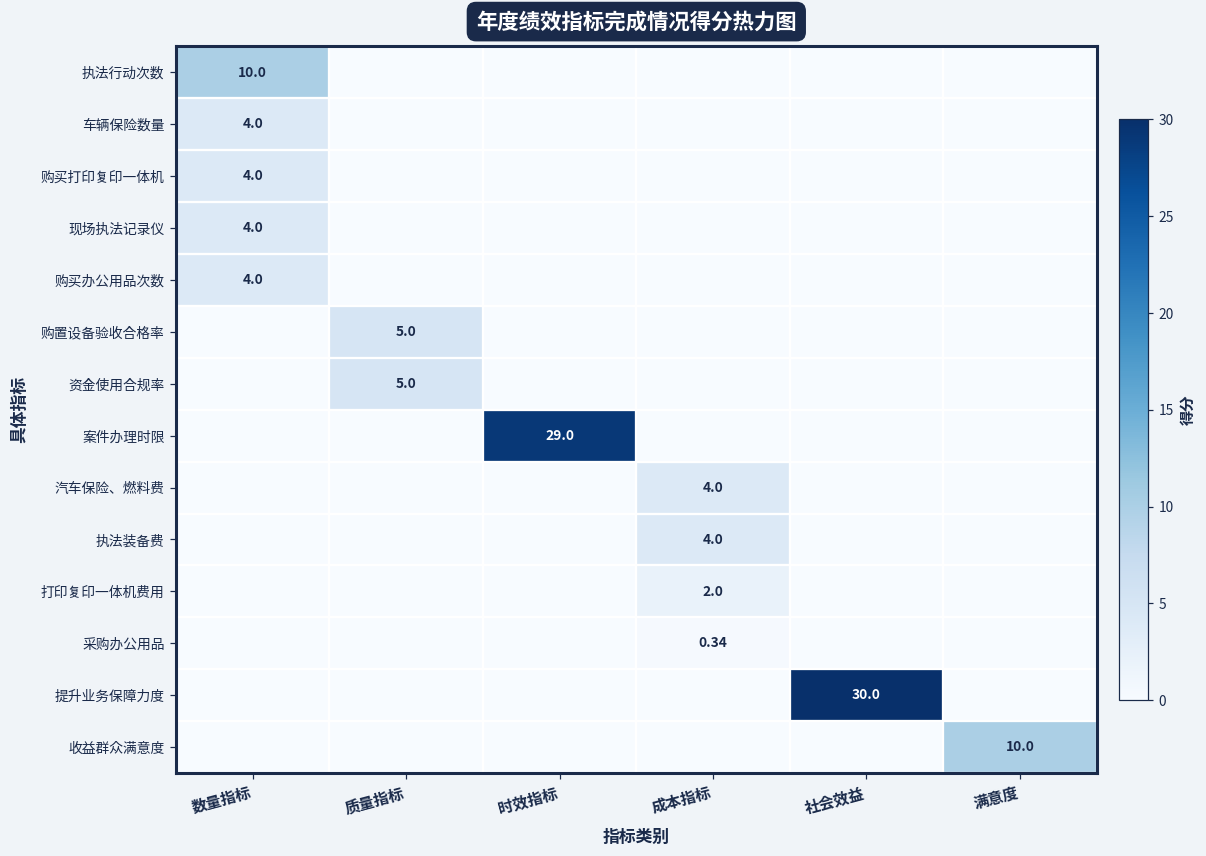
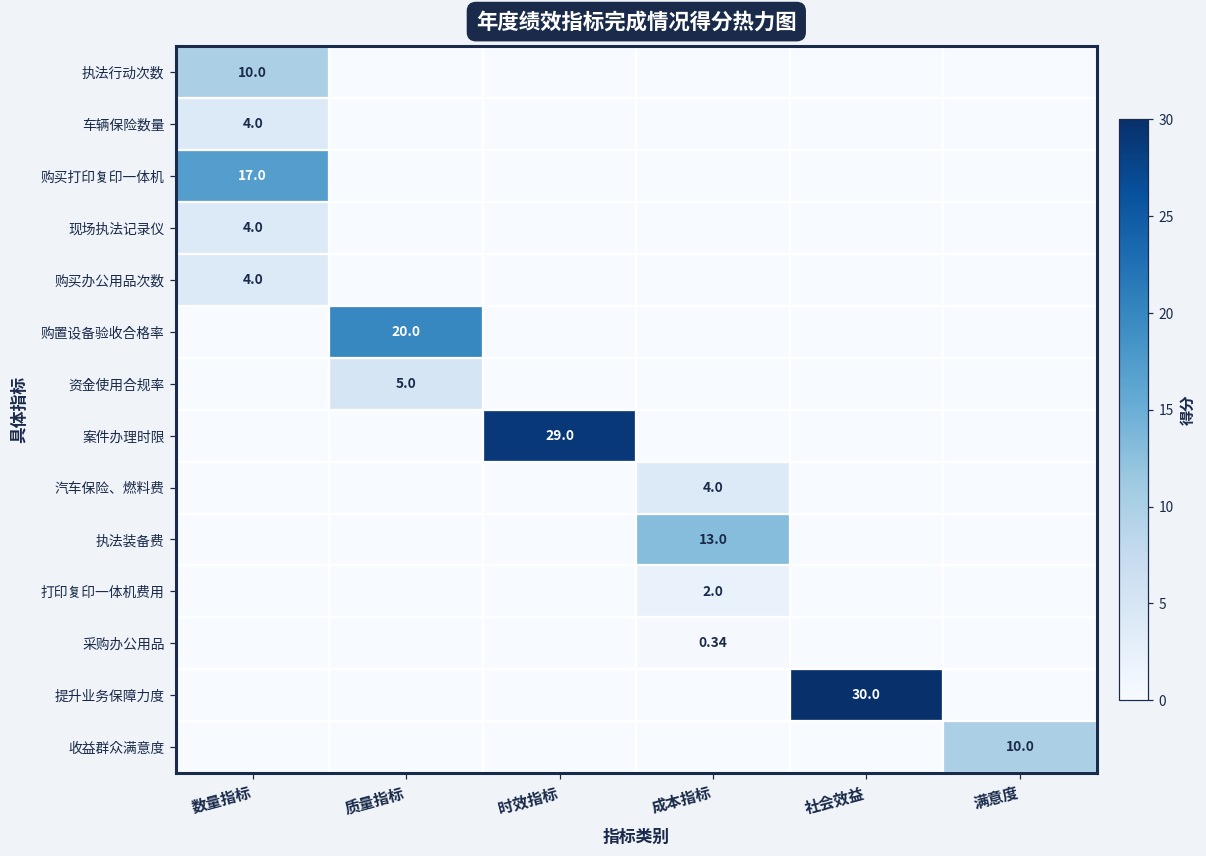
购买打印复印一体机, 数量指标: 4.0 -> 17.0
购置设备验收合格率, 质量指标: 5.0 -> 20.0
执法装备费, 成本指标: 4.0 -> 13.0
